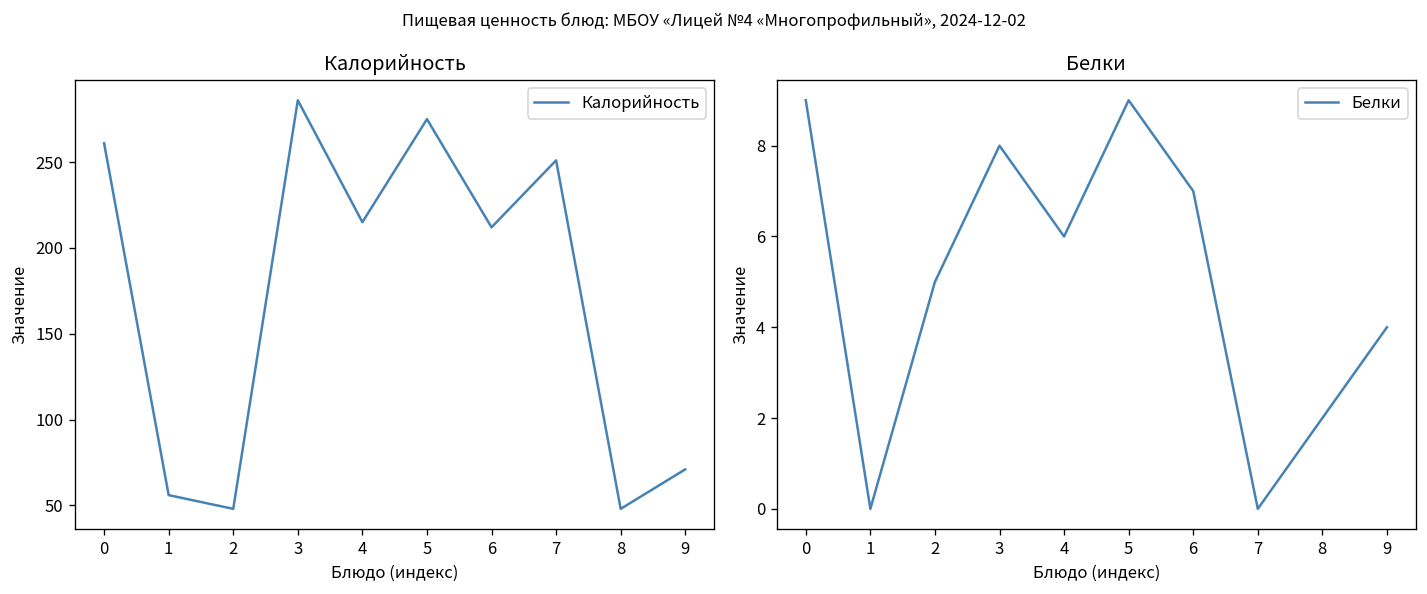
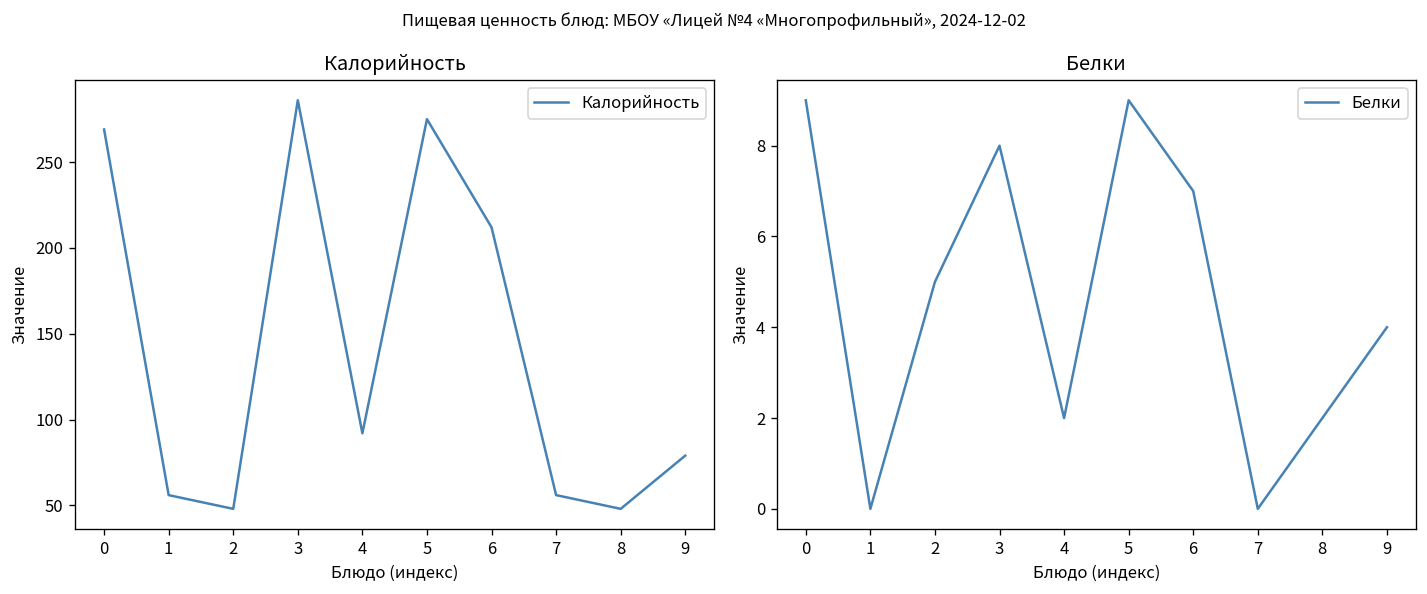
Калорийность, 0: 261 -> 269
Калорийность, 4: 215 -> 92
Калорийность, 7: 251 -> 56
Калорийность, 9: 71 -> 79
Белки, 4: 6 -> 2
